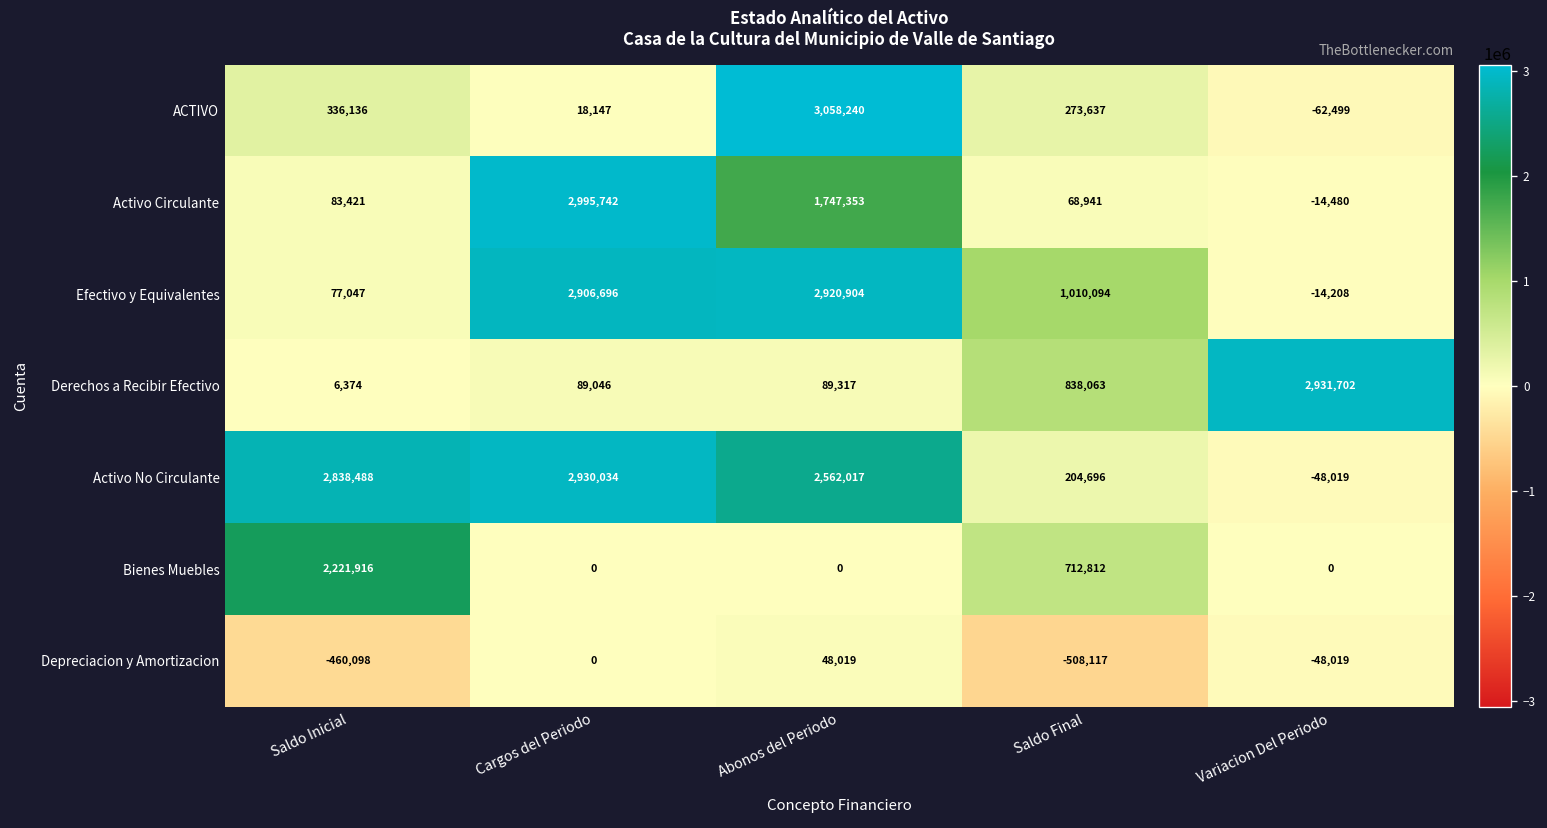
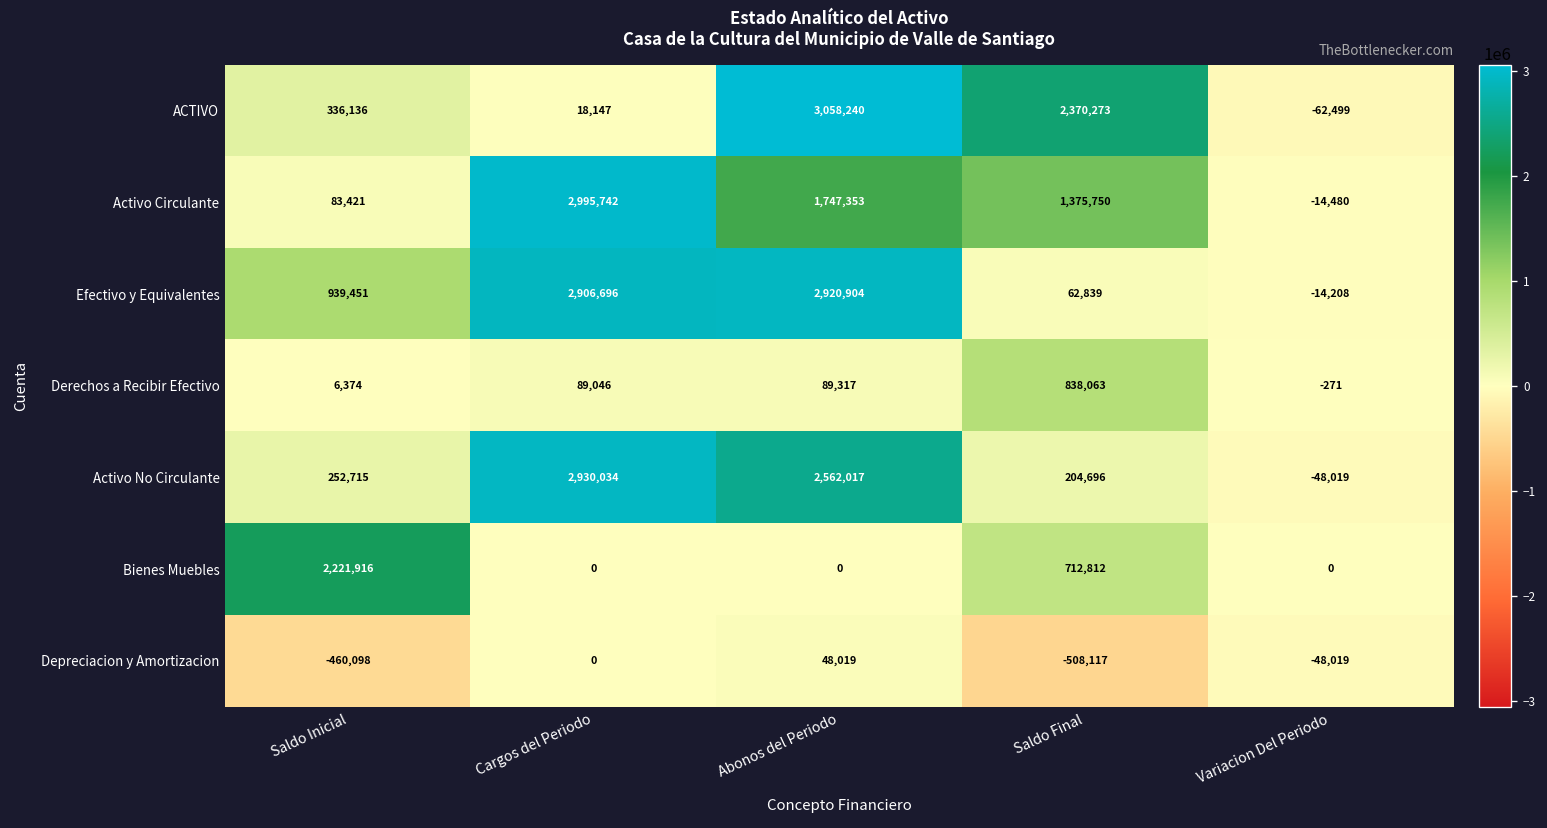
ACTIVO, Saldo Final: 273,637 -> 2,370,273
Activo Circulante, Saldo Final: 68,941 -> 1,375,750
Efectivo y Equivalentes, Saldo Inicial: 77,047 -> 939,451
Efectivo y Equivalentes, Saldo Final: 1,010,094 -> 62,839
Derechos a Recibir Efectivo, Variacion Del Periodo: 2,931,702 -> -271
Activo No Circulante, Saldo Inicial: 2,838,488 -> 252,715
